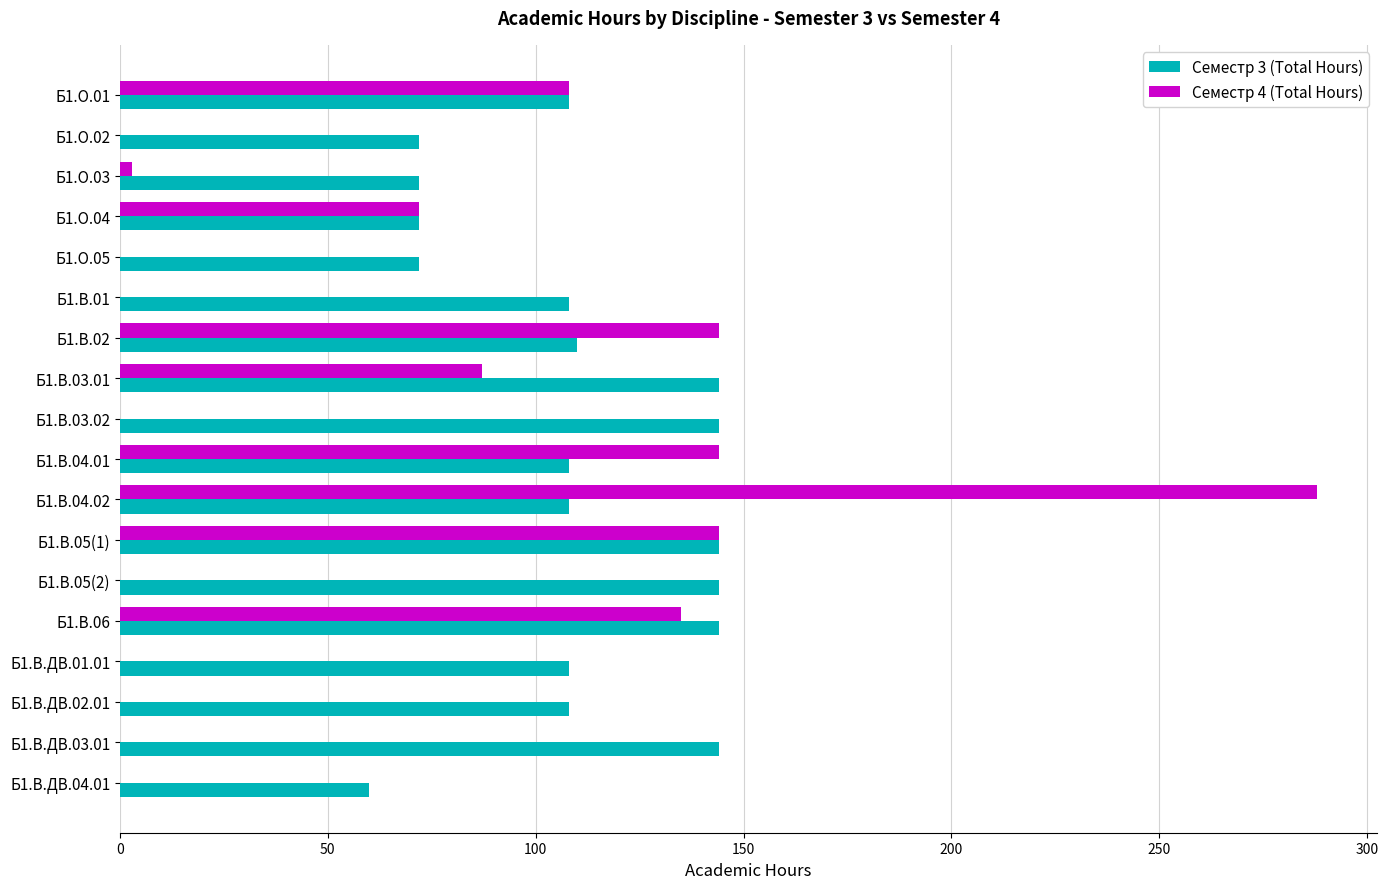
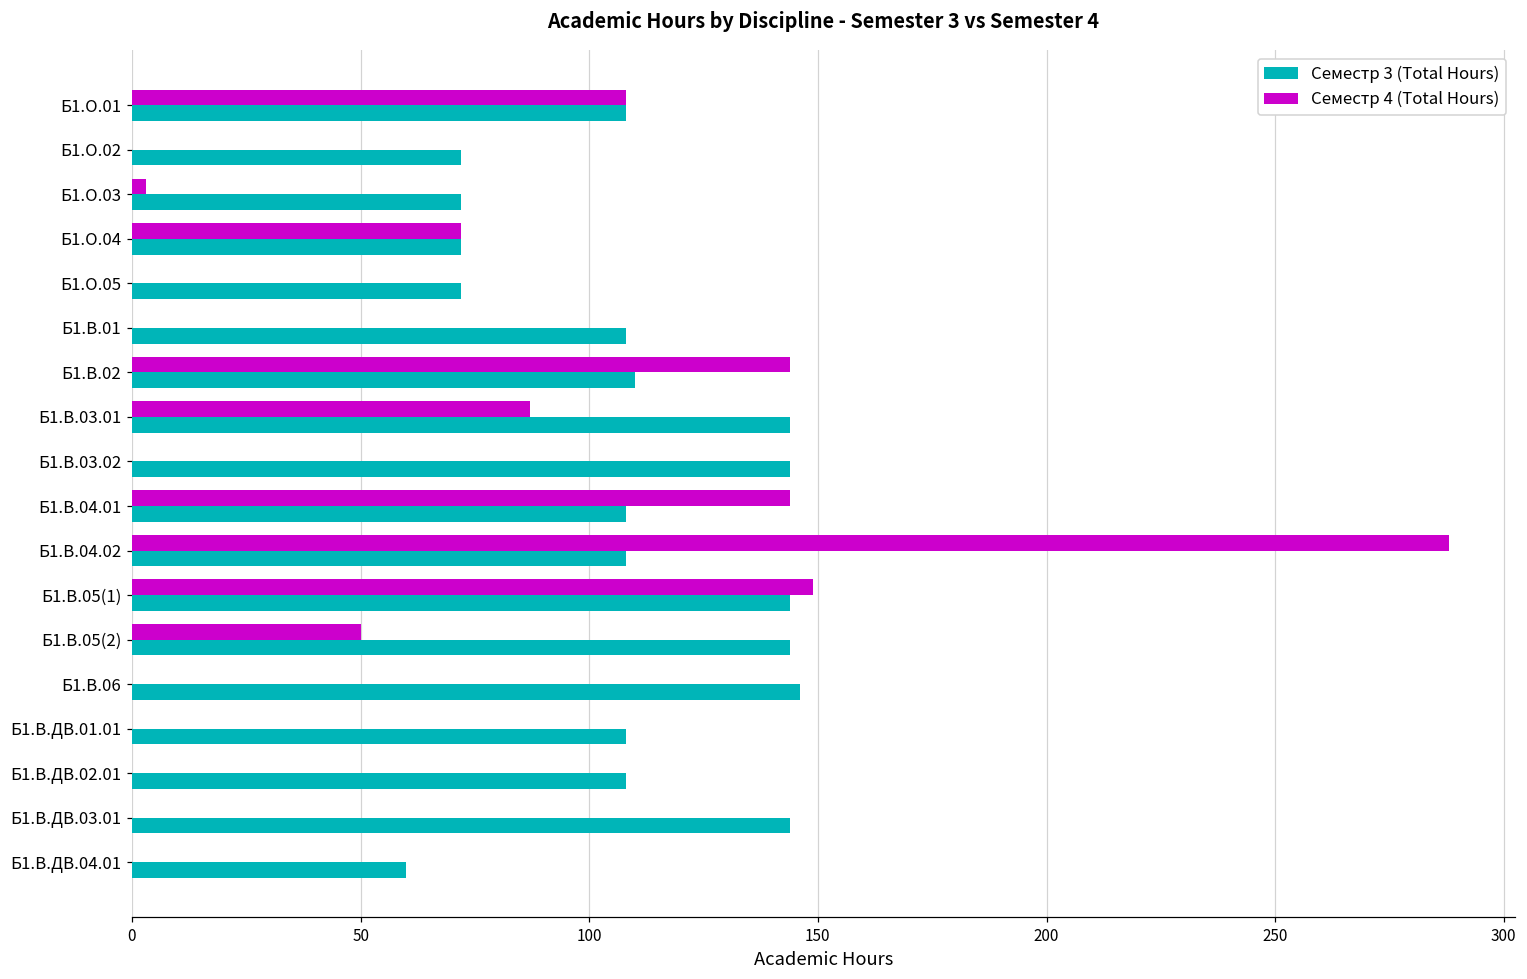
Семестр 4 (Total Hours), Б1.В.05(1): 144 -> 149
Семестр 4 (Total Hours), Б1.В.05(2): 0 -> 50
Семестр 4 (Total Hours), Б1.В.06: 135 -> 0
Семестр 3 (Total Hours), Б1.В.06: 144 -> 146
